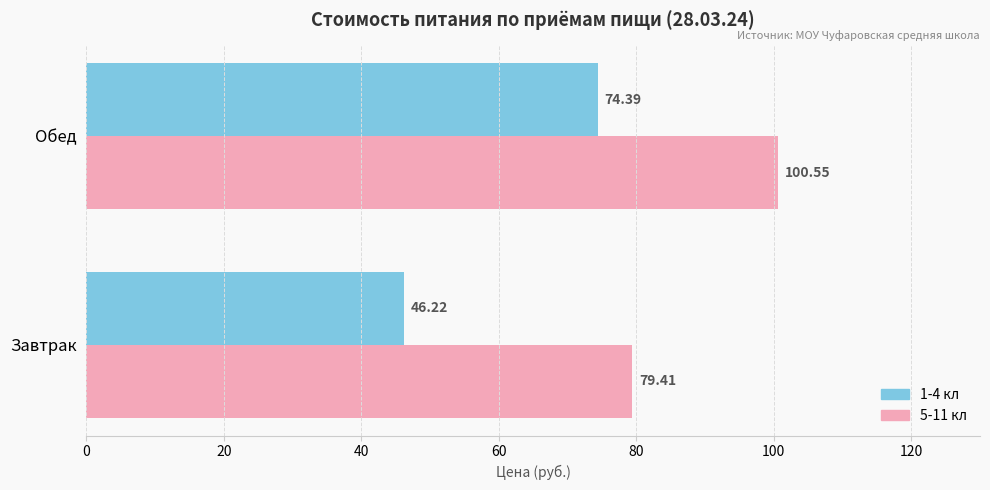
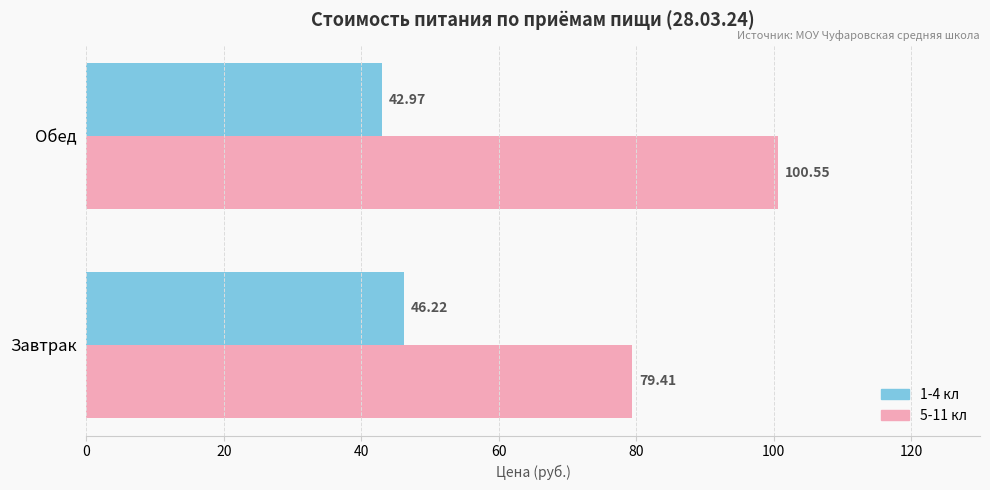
1-4 кл, Обед: 74.39 -> 42.97
